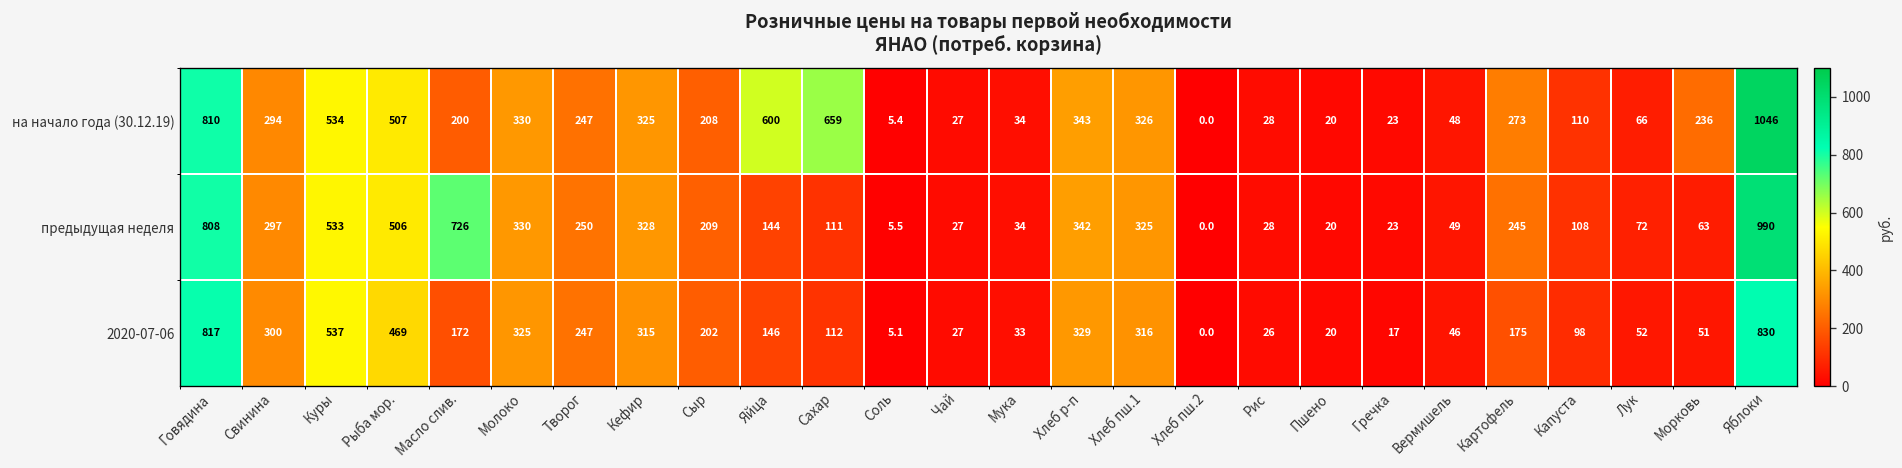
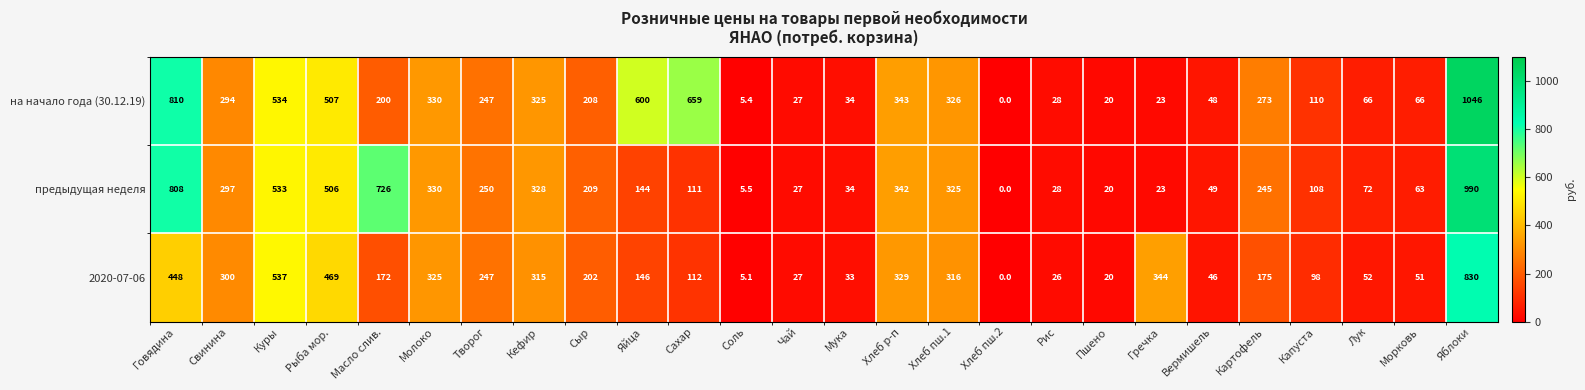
на начало года (30.12.19), Морковь: 236 -> 66
2020-07-06, Говядина: 817 -> 448
2020-07-06, Гречка: 17 -> 344
